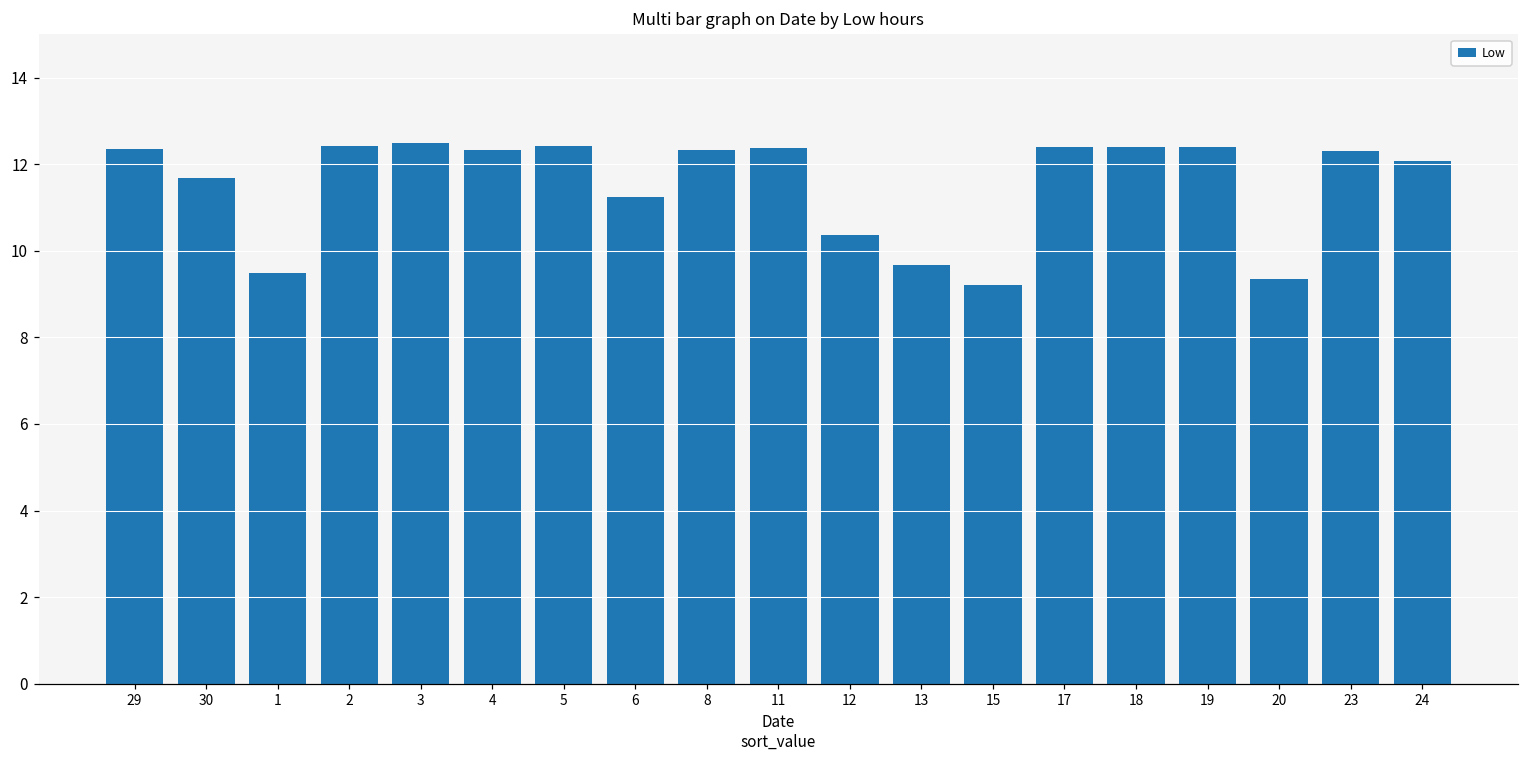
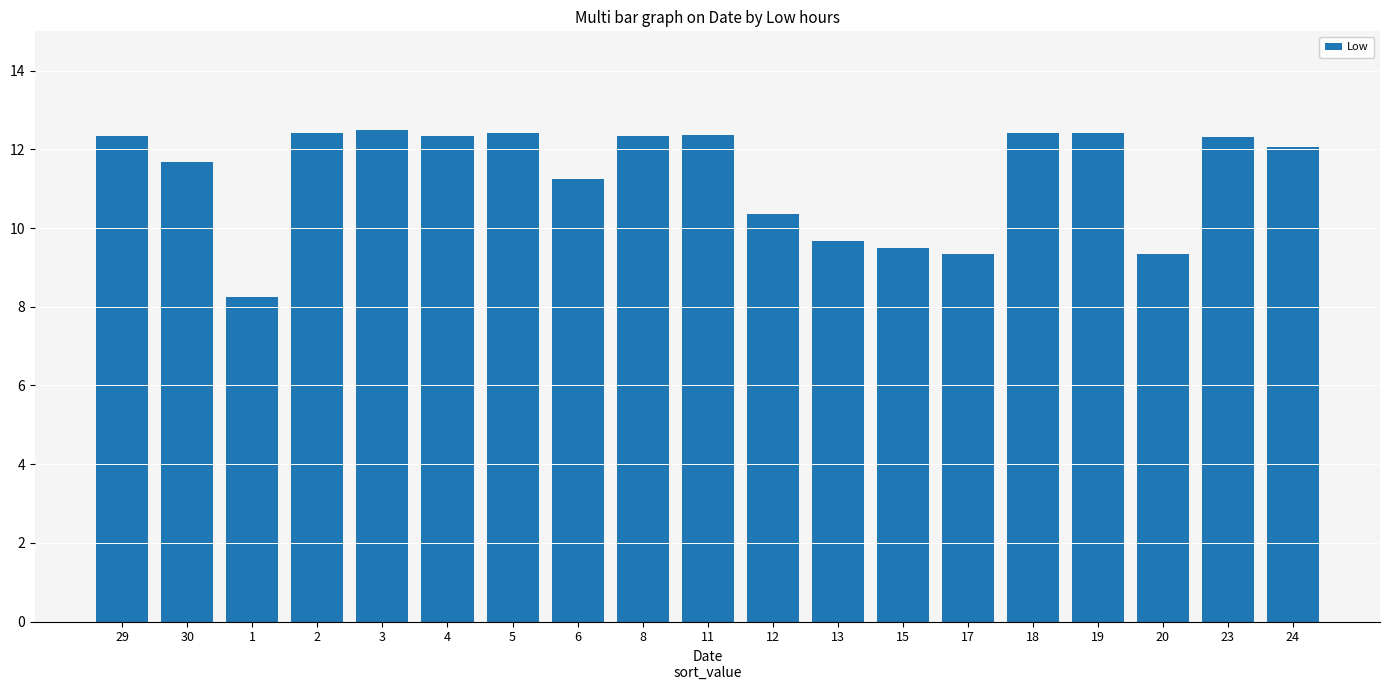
1: 9.5 -> 8.3
15: 9.2 -> 9.5
17: 12.4 -> 9.3
